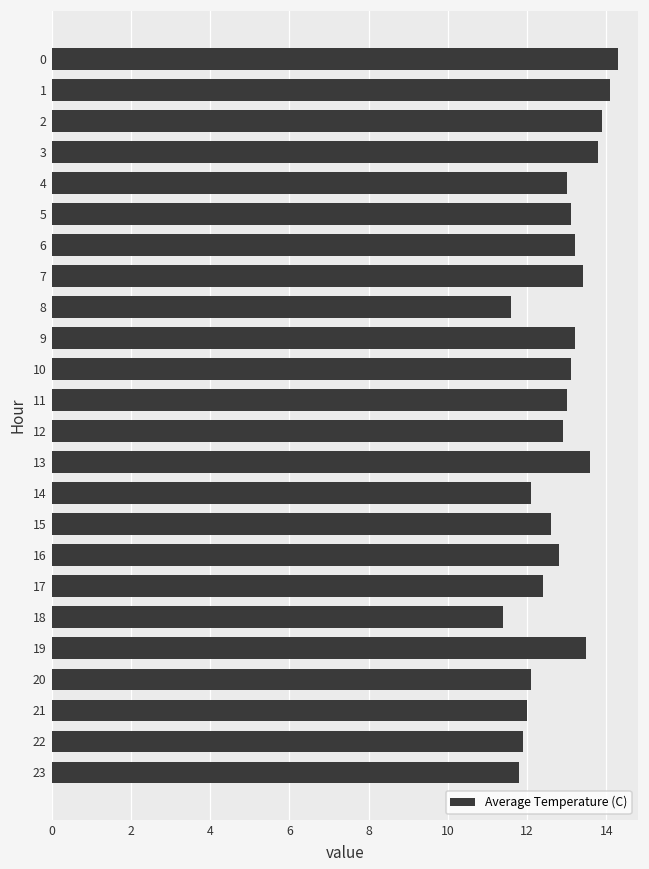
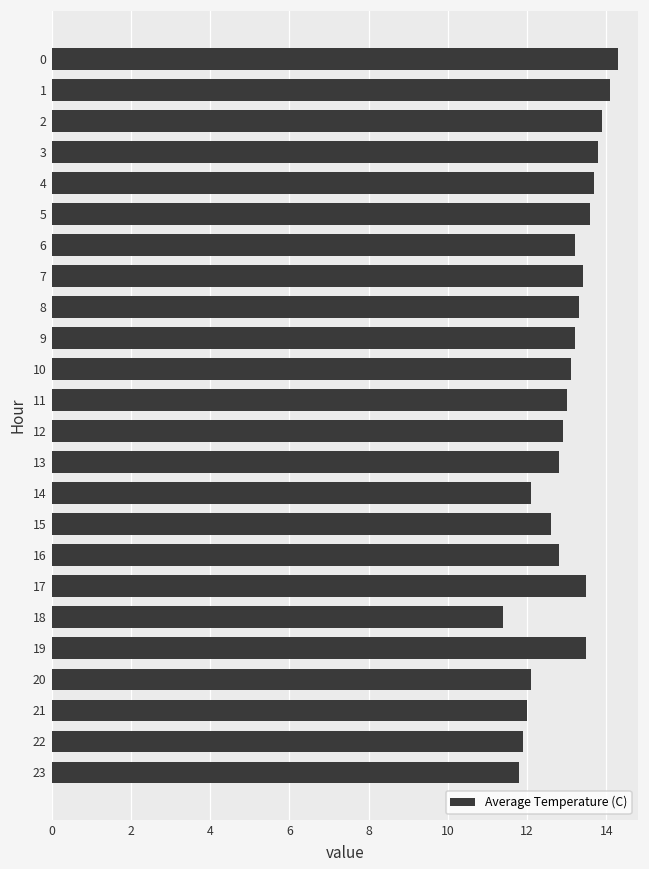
4: 13.0 -> 13.7
5: 13.1 -> 13.6
8: 11.6 -> 13.3
13: 13.6 -> 12.8
17: 12.4 -> 13.5
